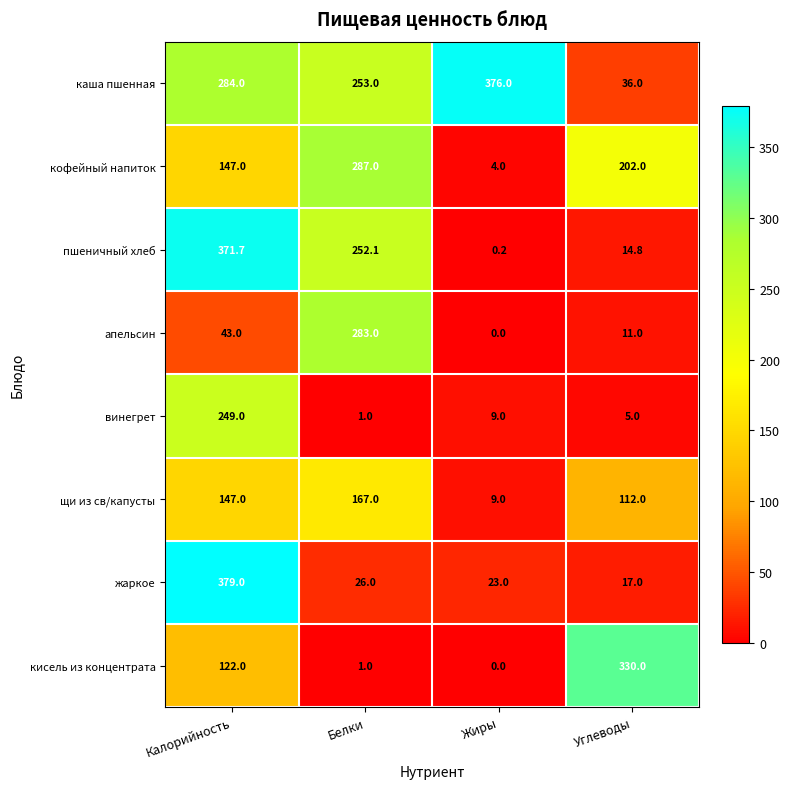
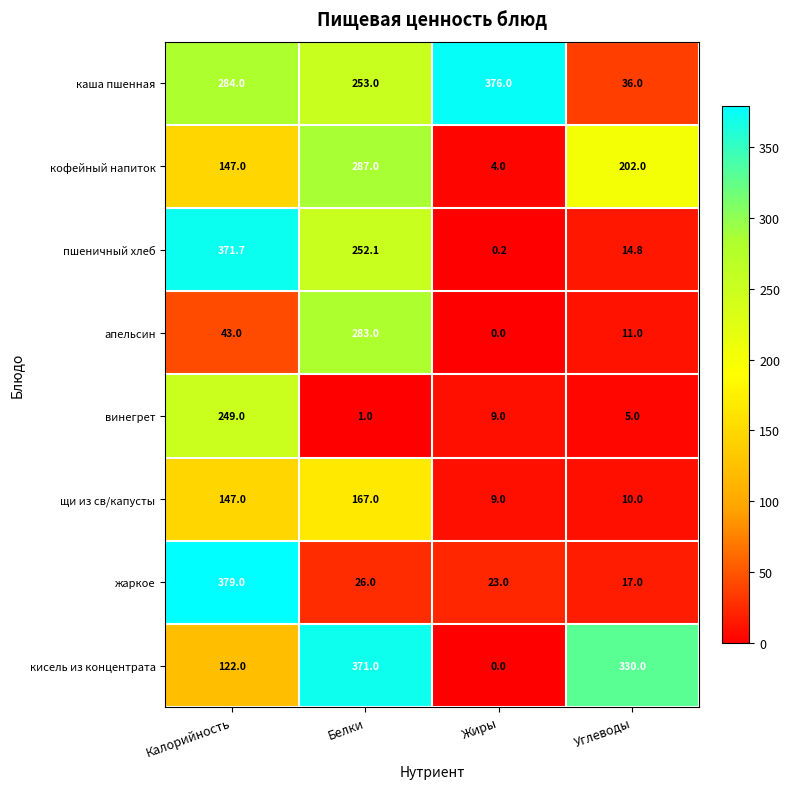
щи из св/капусты, Углеводы: 112.0 -> 10.0
кисель из концентрата, Белки: 1.0 -> 371.0
